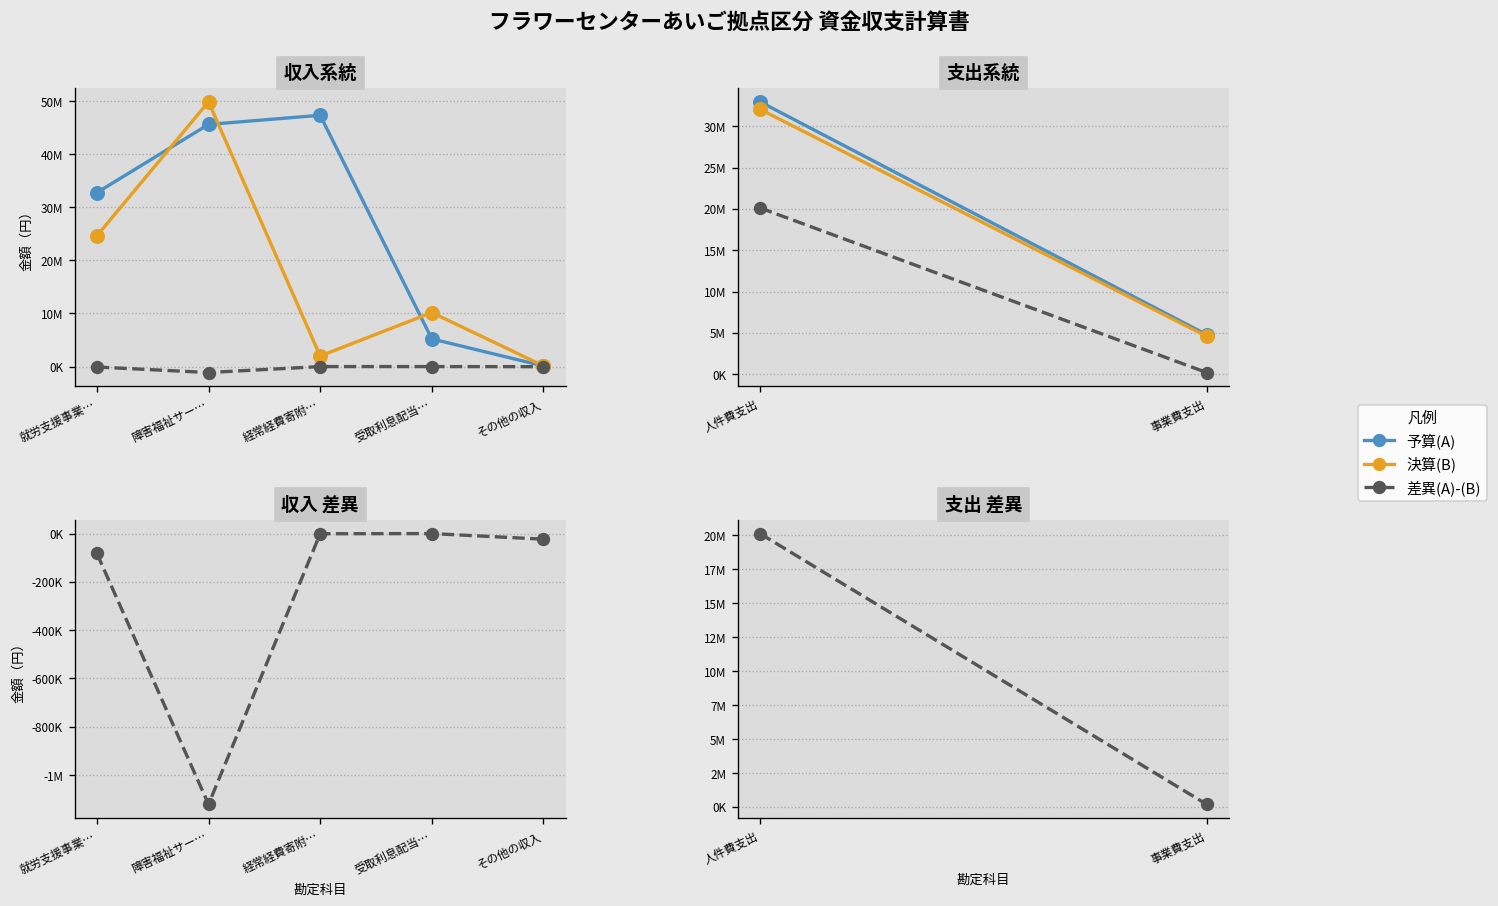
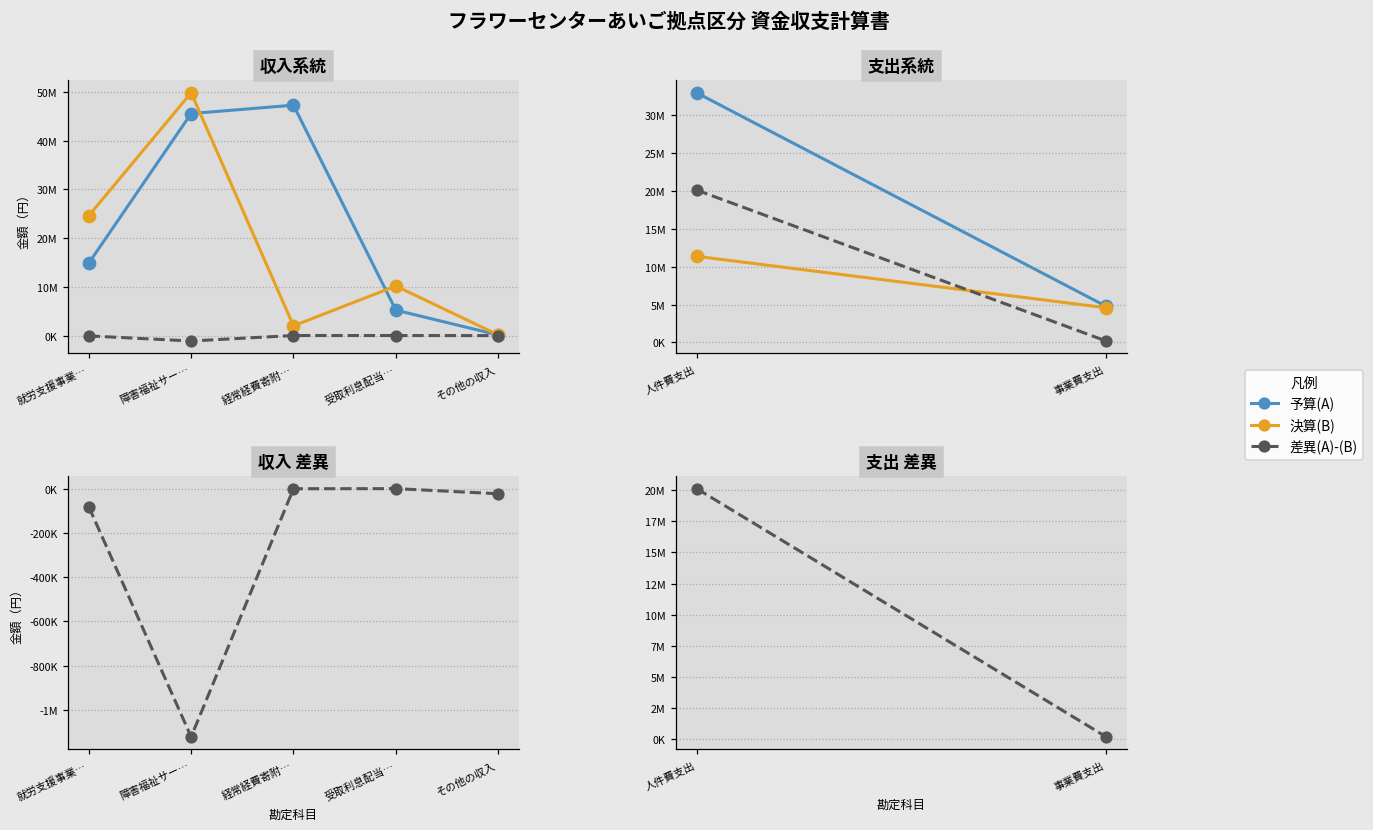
収入系統, 予算(A), 就労支援事業…: 33000000 -> 15000000
支出系統, 決算(B), 人件費支出: 32000000 -> 11000000
